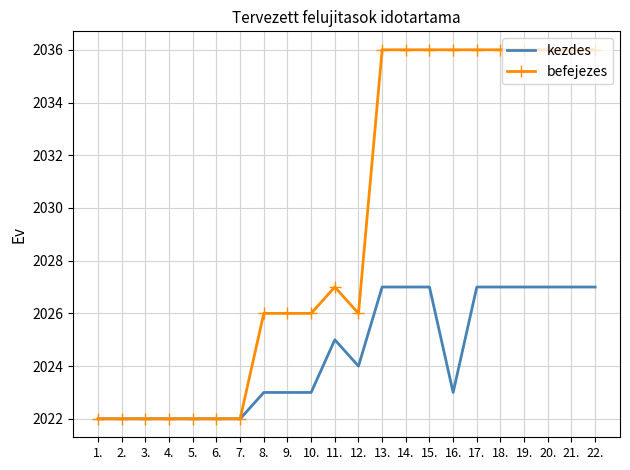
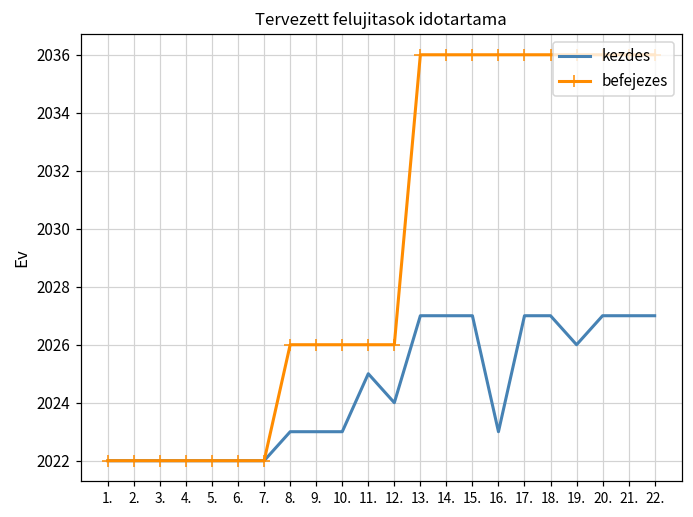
befejezes, 11.: 2027 -> 2026
kezdes, 19.: 2027 -> 2026
